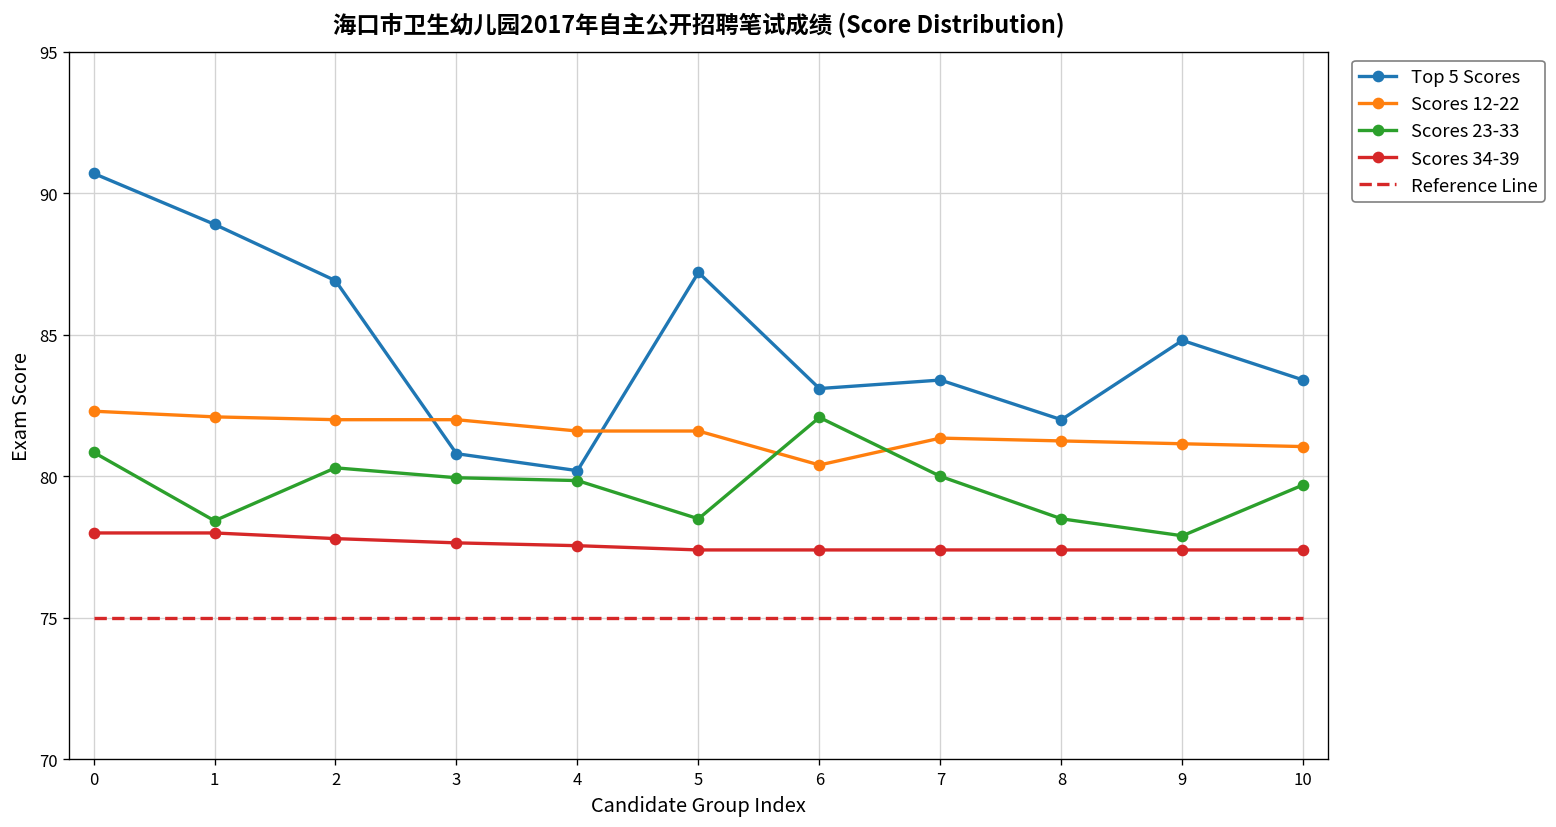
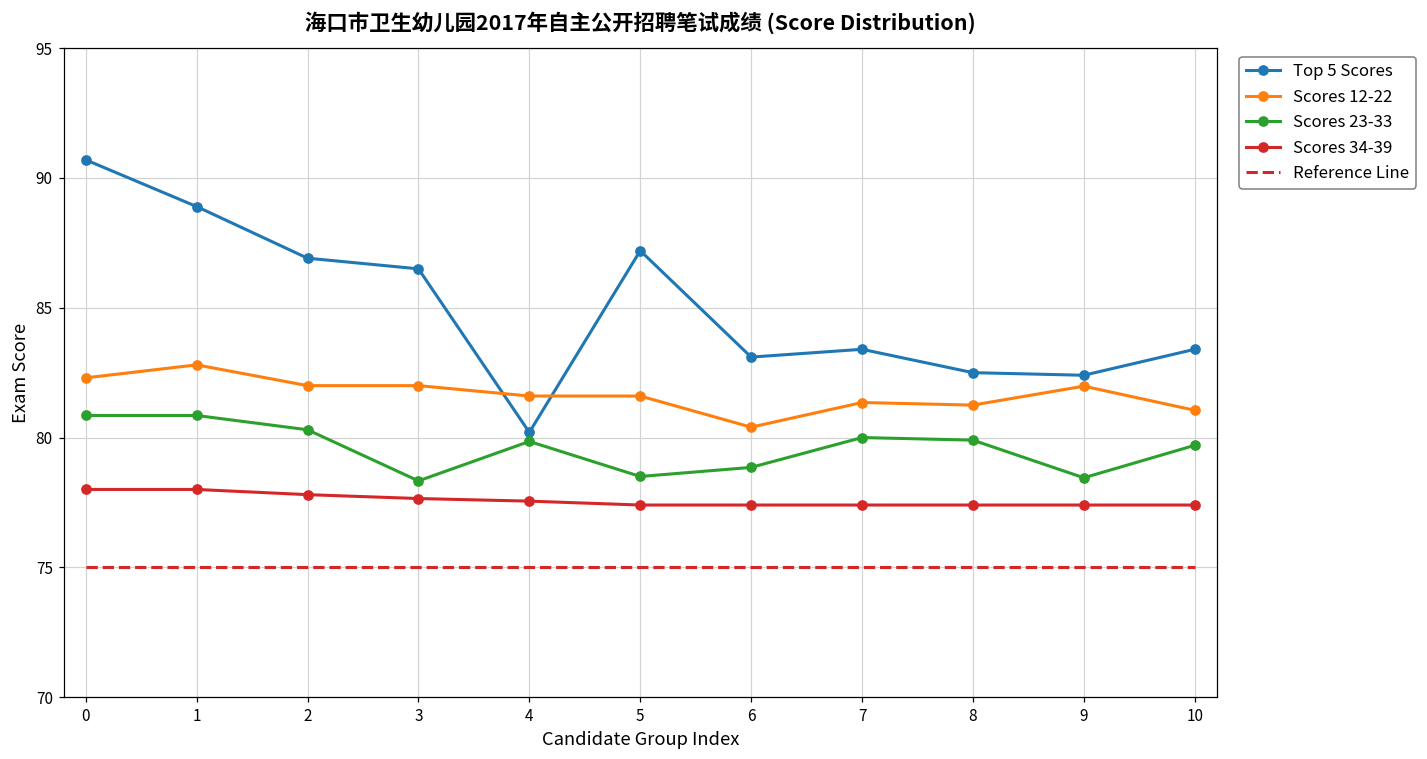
Scores 12-22, 1: 82.1 -> 82.8
Scores 23-33, 1: 78.4 -> 80.9
Top 5 Scores, 3: 80.8 -> 86.5
Scores 23-33, 3: 80.0 -> 78.3
Scores 23-33, 6: 82.1 -> 78.9
Top 5 Scores, 8: 82.0 -> 82.5
Scores 23-33, 8: 78.5 -> 79.9
Top 5 Scores, 9: 84.8 -> 82.4
Scores 12-22, 9: 81.2 -> 82.0
Scores 23-33, 9: 77.9 -> 78.5
